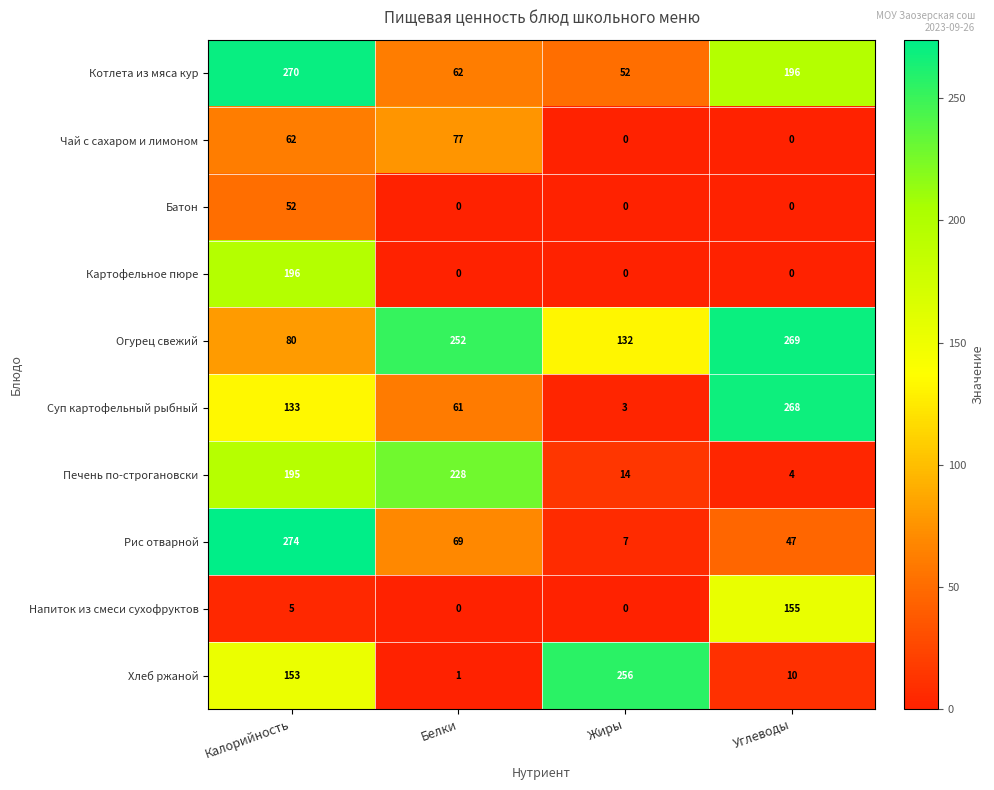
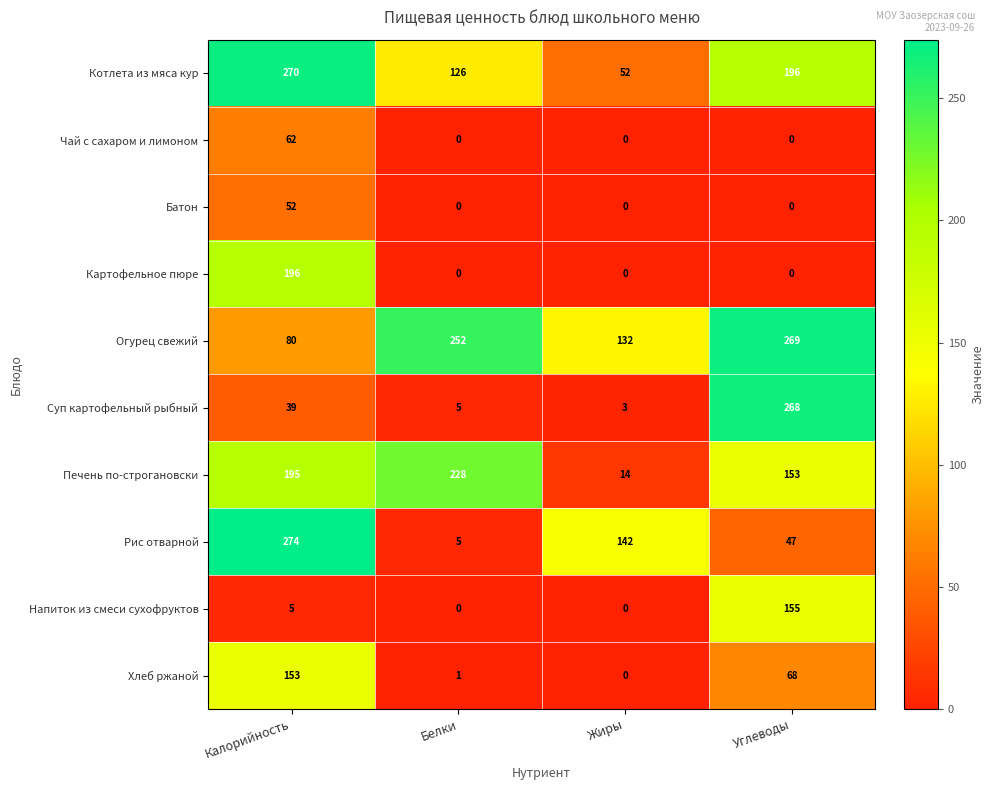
Котлета из мяса кур, Белки: 62 -> 126
Чай с сахаром и лимоном, Белки: 77 -> 0
Суп картофельный рыбный, Калорийность: 133 -> 39
Суп картофельный рыбный, Белки: 61 -> 5
Печень по-строгановски, Углеводы: 4 -> 153
Рис отварной, Белки: 69 -> 5
Рис отварной, Жиры: 7 -> 142
Хлеб ржаной, Жиры: 256 -> 0
Хлеб ржаной, Углеводы: 10 -> 68
